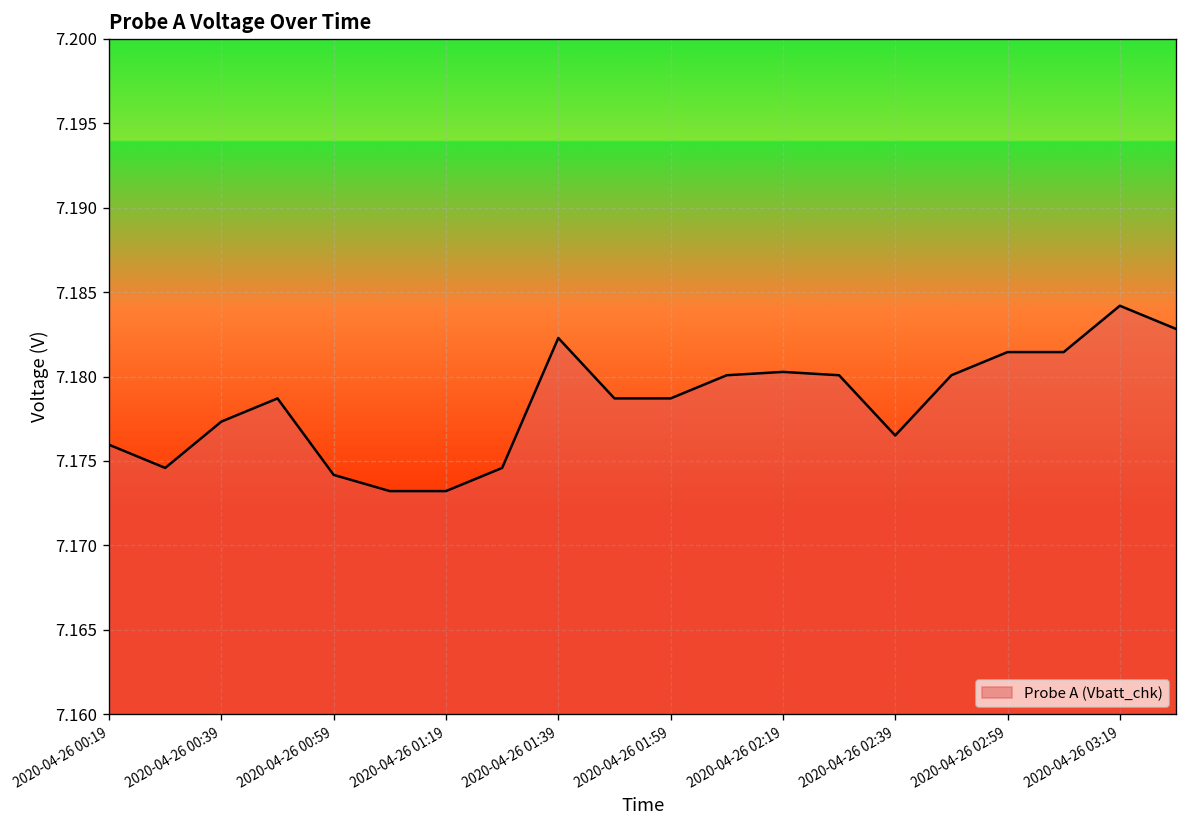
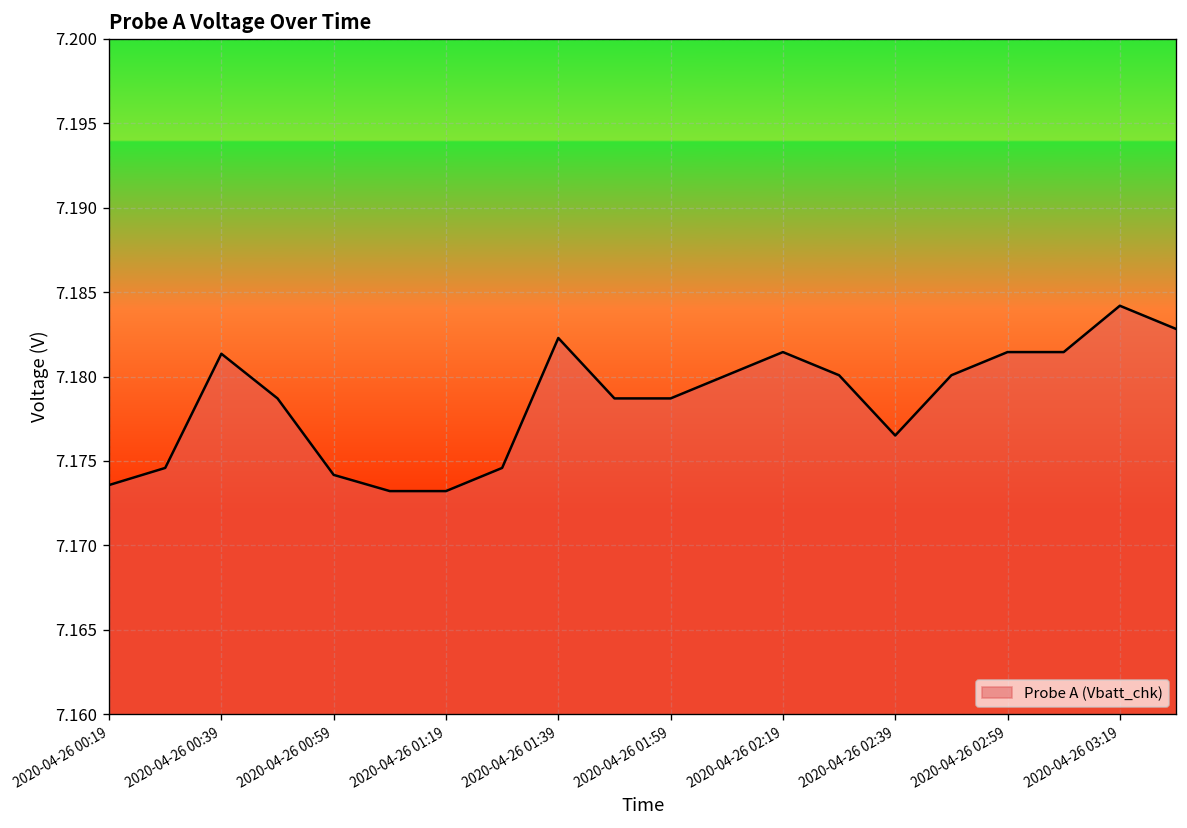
2020-04-26 00:19: 7.1760 -> 7.1736
2020-04-26 00:39: 7.1773 -> 7.1813
2020-04-26 02:19: 7.1803 -> 7.1814
